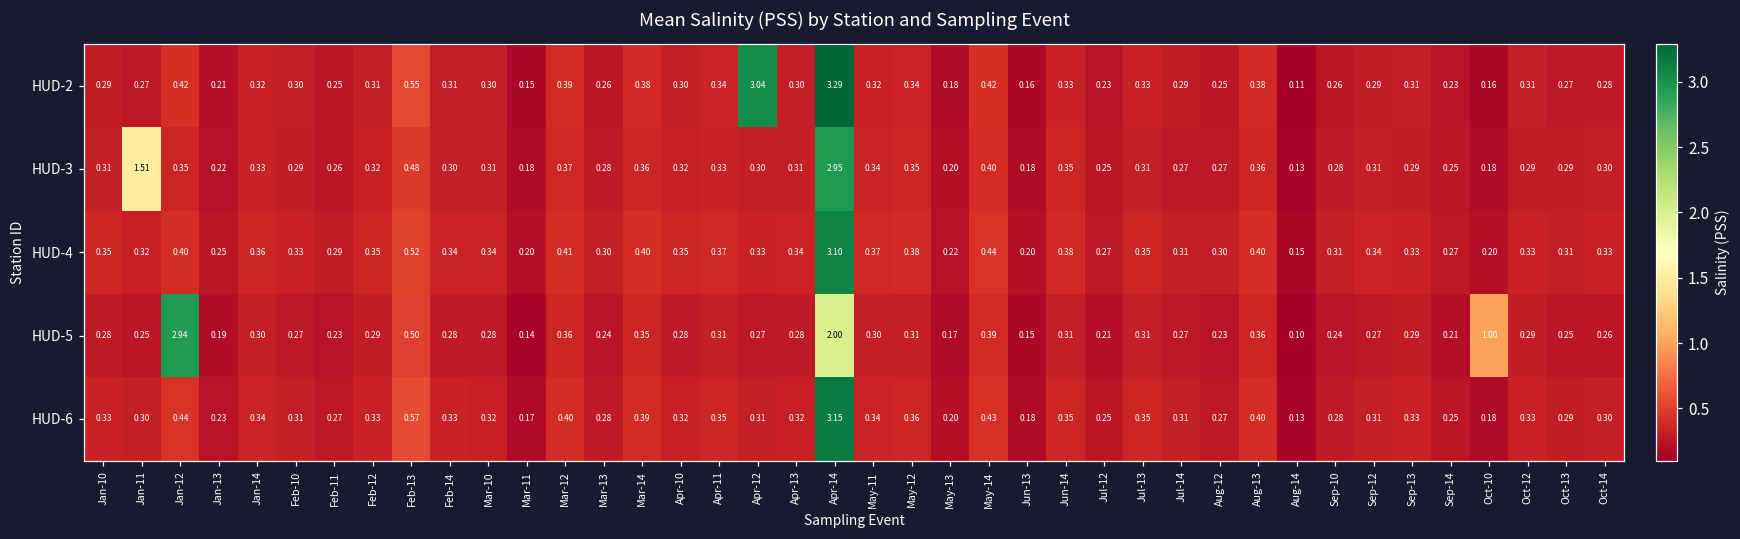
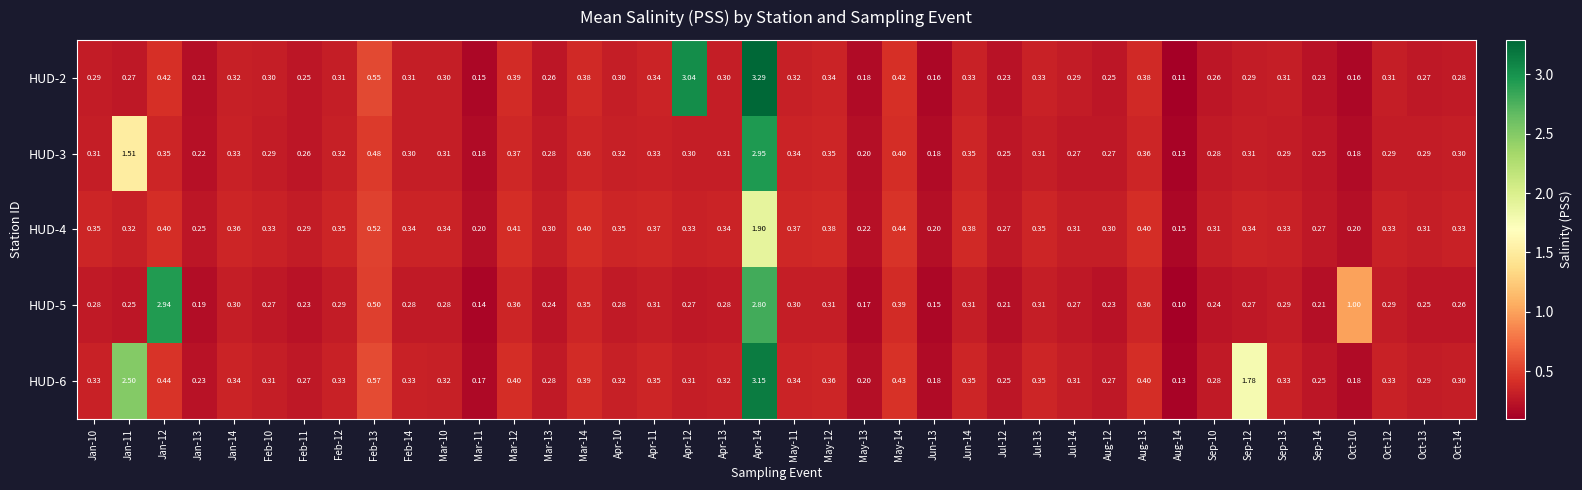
HUD-4, Apr-14: 3.10 -> 1.90
HUD-5, Apr-14: 2.00 -> 2.80
HUD-6, Jan-11: 0.30 -> 2.50
HUD-6, Sep-12: 0.31 -> 1.78
